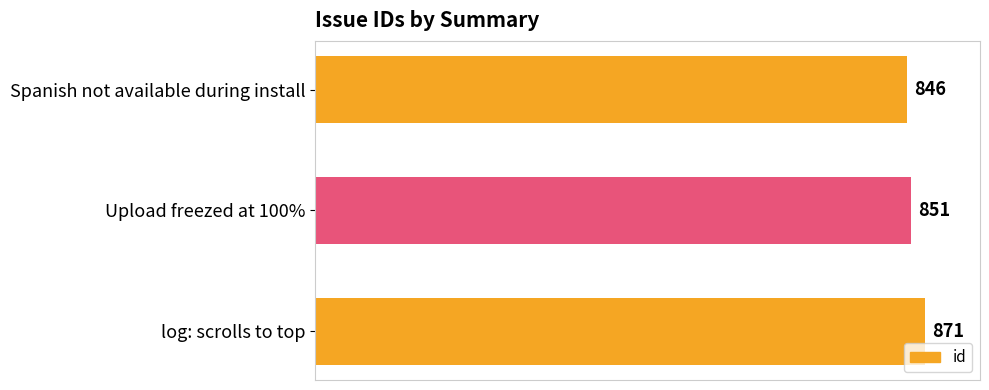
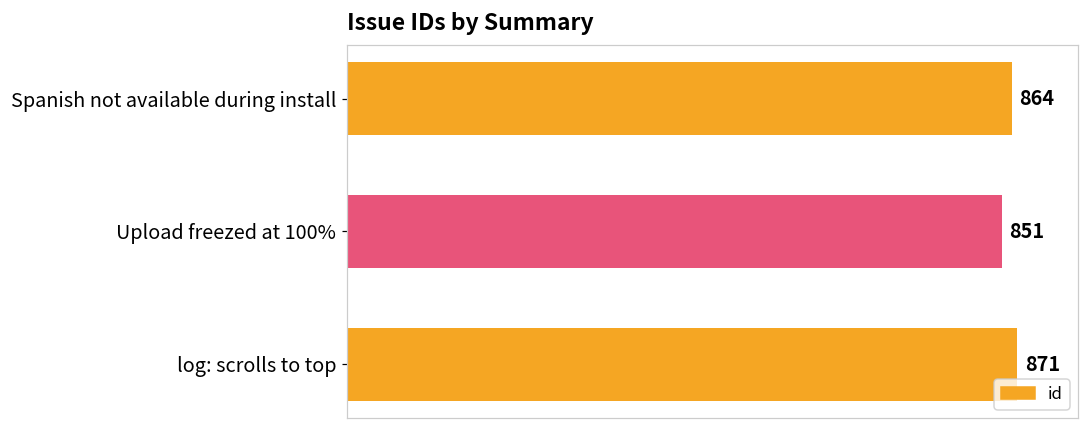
Spanish not available during install: 846 -> 864
